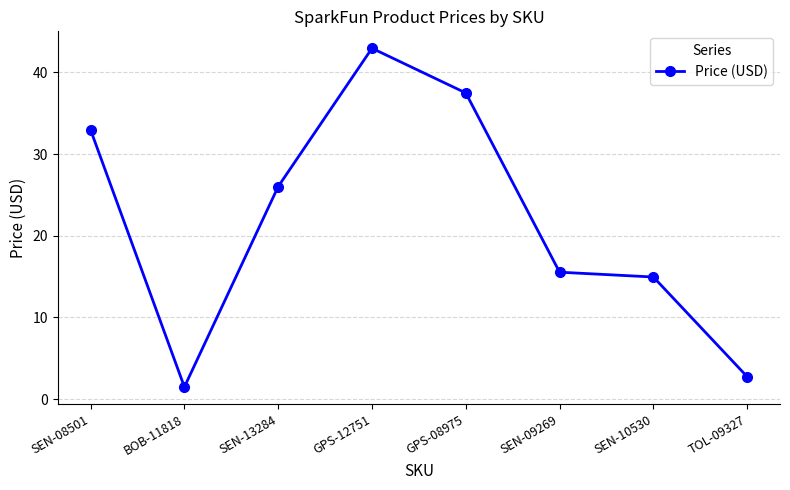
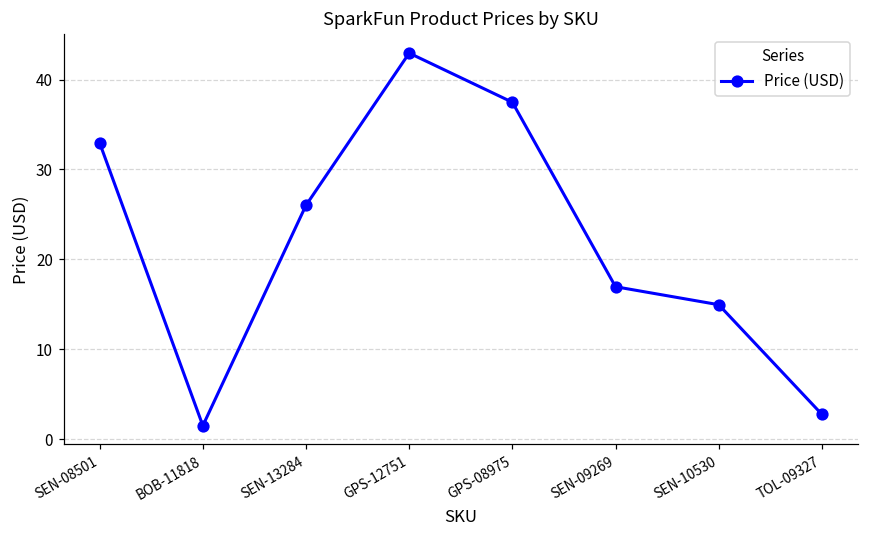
SEN-09269: 16 -> 17
